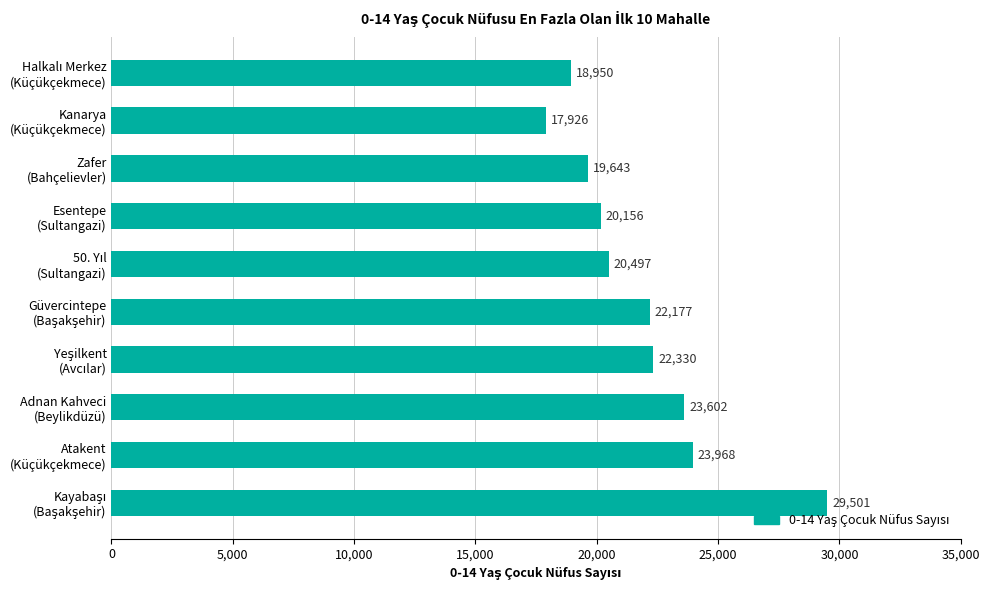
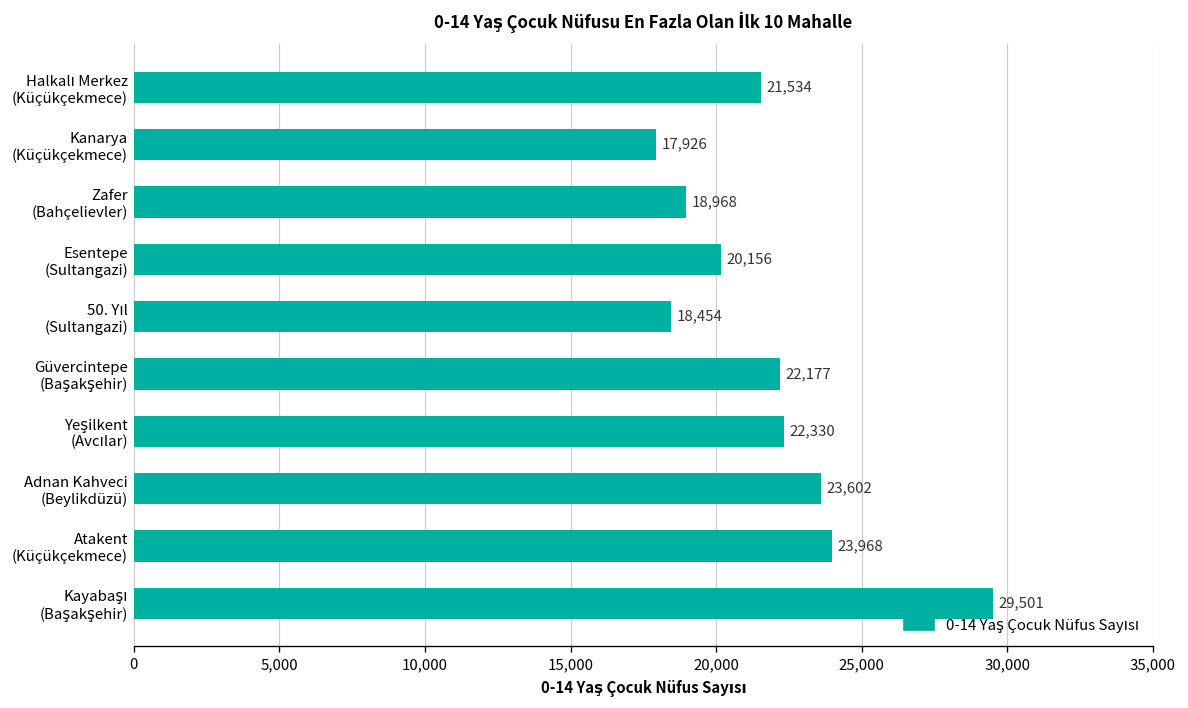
Halkalı Merkez (Küçükçekmece): 18,950 -> 21,534
Zafer (Bahçelievler): 19,643 -> 18,968
50. Yıl (Sultangazi): 20,497 -> 18,454
